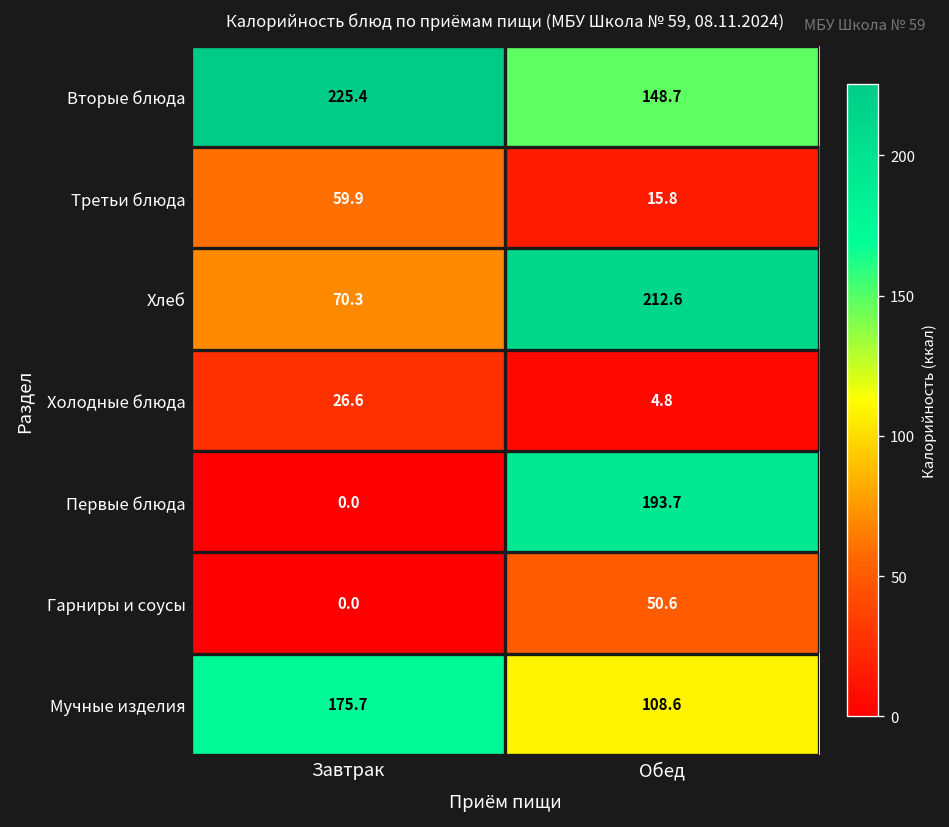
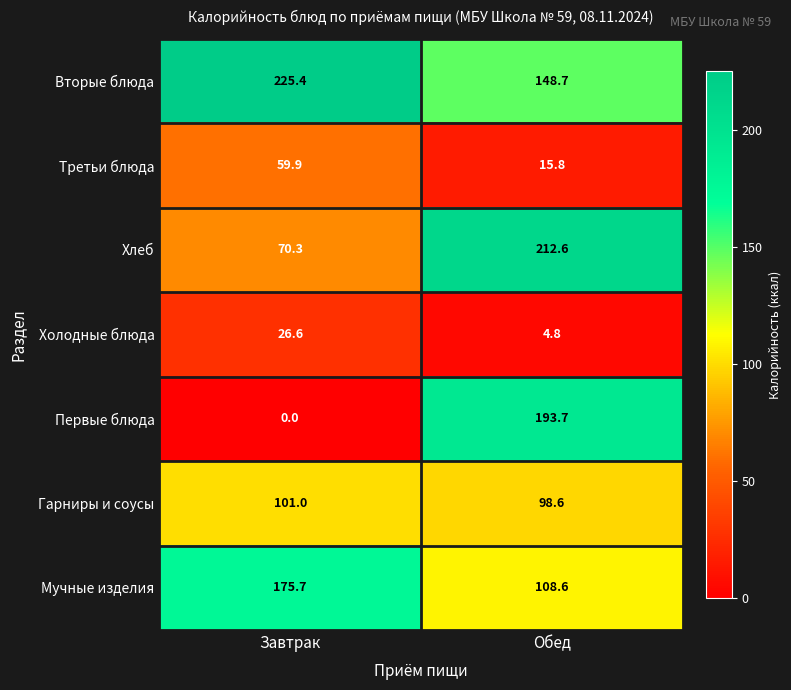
Гарниры и соусы, Завтрак: 0.0 -> 101.0
Гарниры и соусы, Обед: 50.6 -> 98.6
